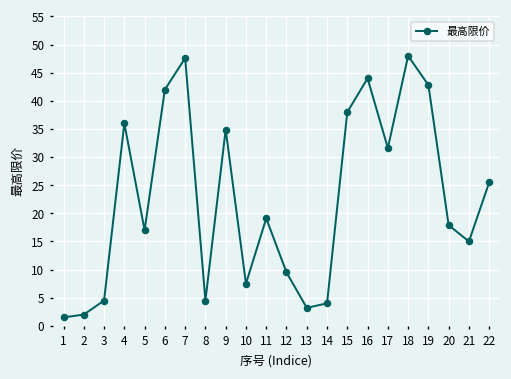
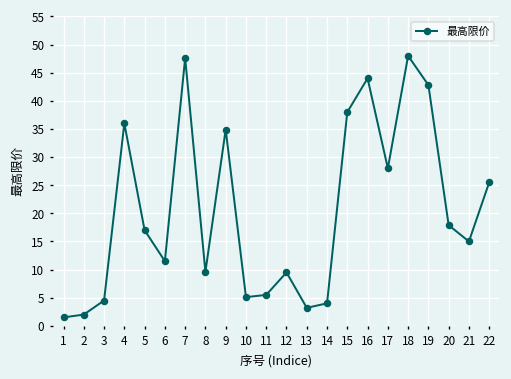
6: 42 -> 12
8: 5 -> 10
10: 8 -> 5
11: 19 -> 6
17: 32 -> 28
